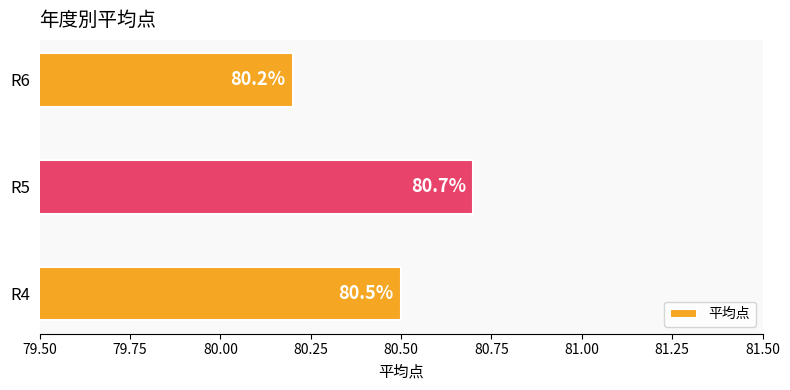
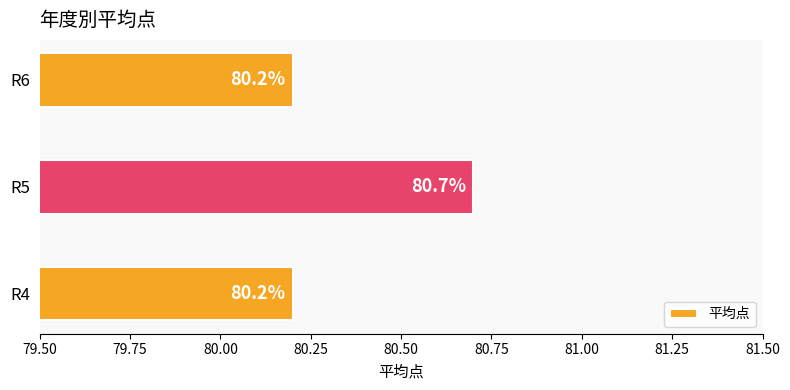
R4: 80.5% -> 80.2%
